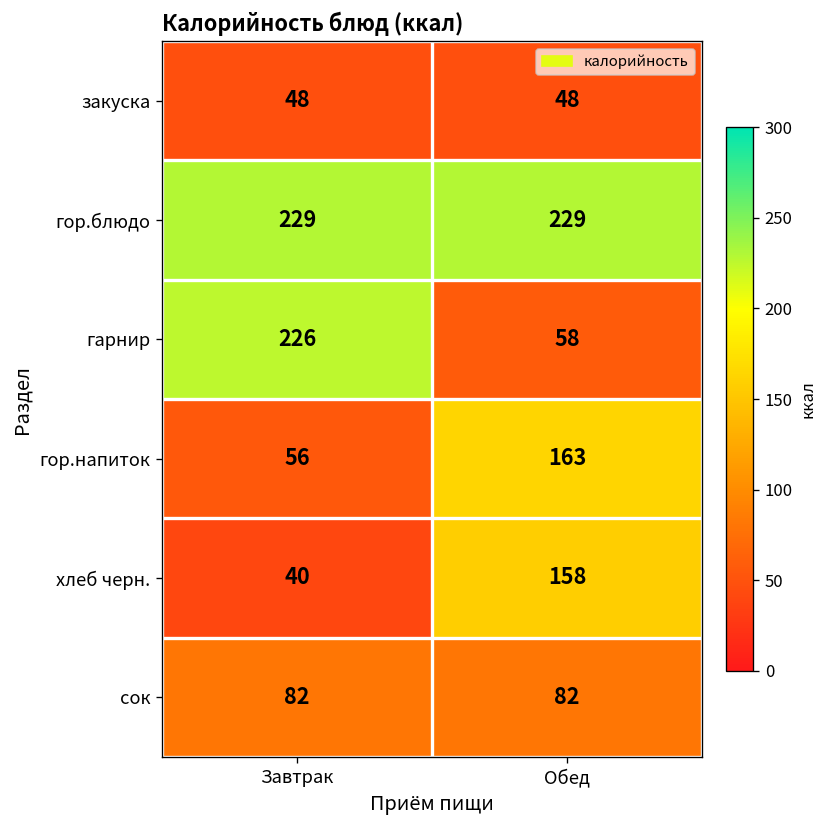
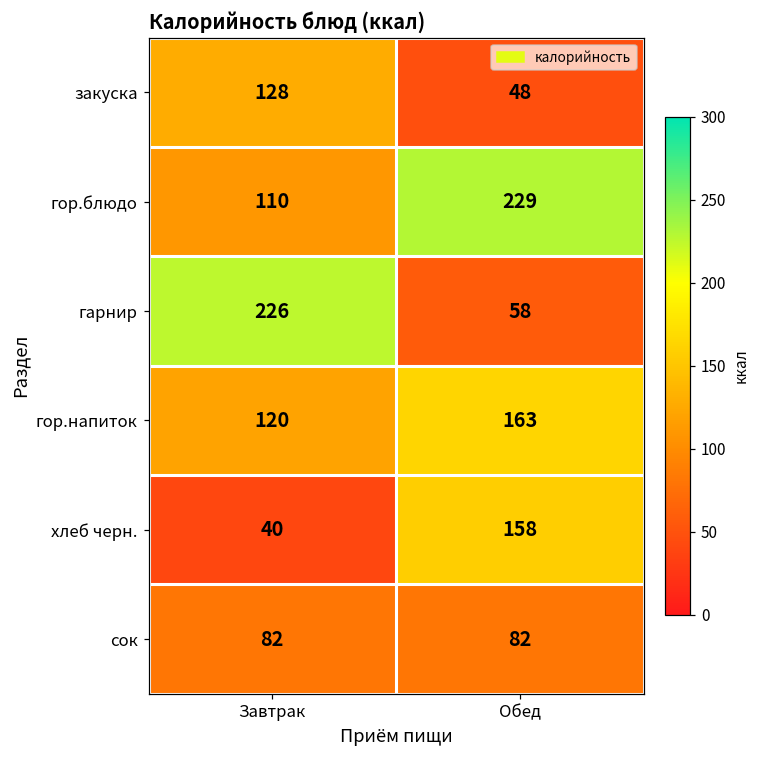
закуска, Завтрак: 48 -> 128
гор.блюдо, Завтрак: 229 -> 110
гор.напиток, Завтрак: 56 -> 120
